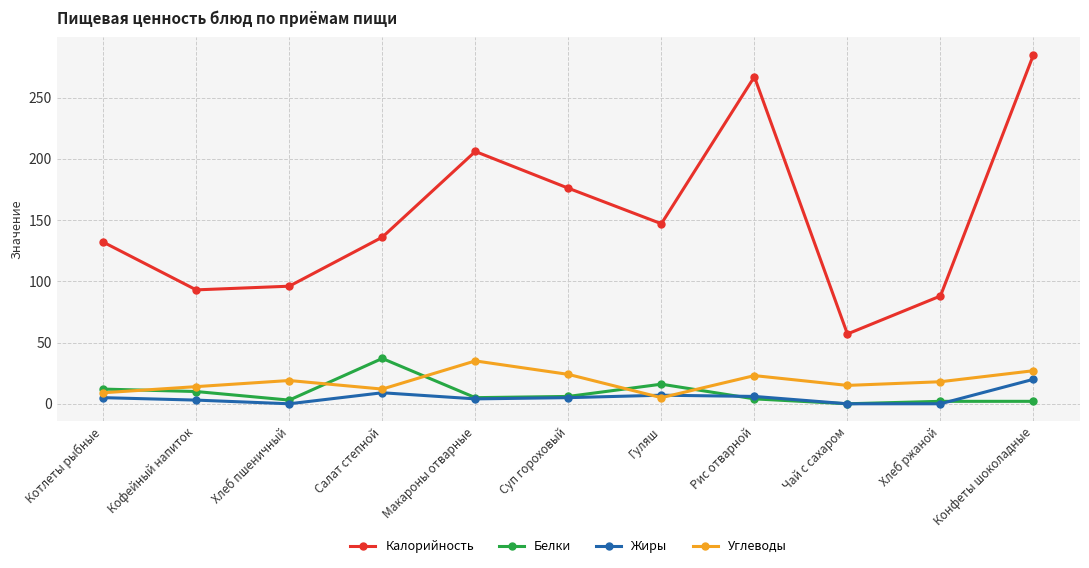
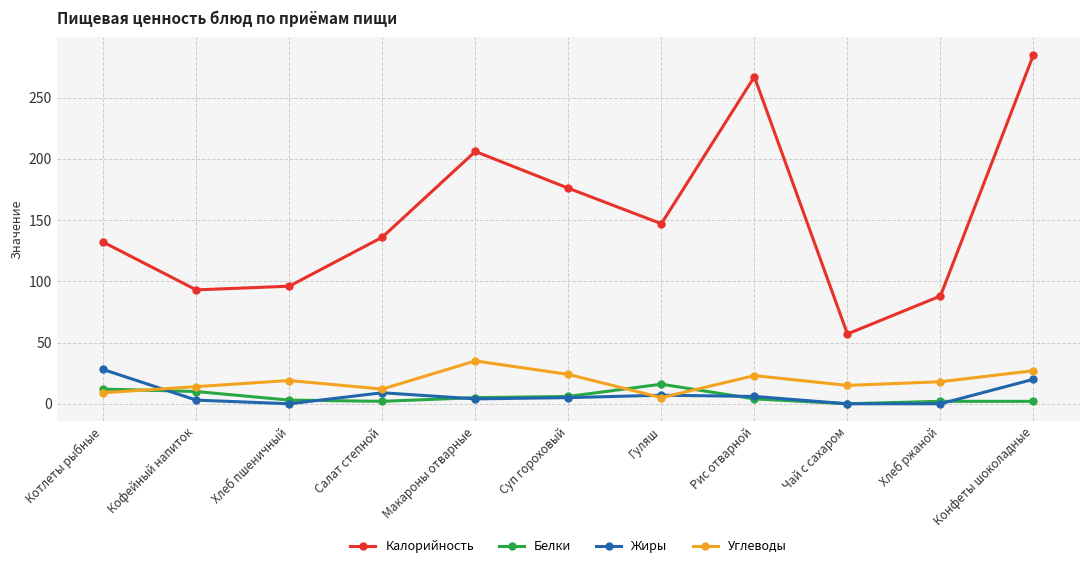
Жиры, Котлеты рыбные: 5 -> 28
Белки, Салат степной: 37 -> 2
